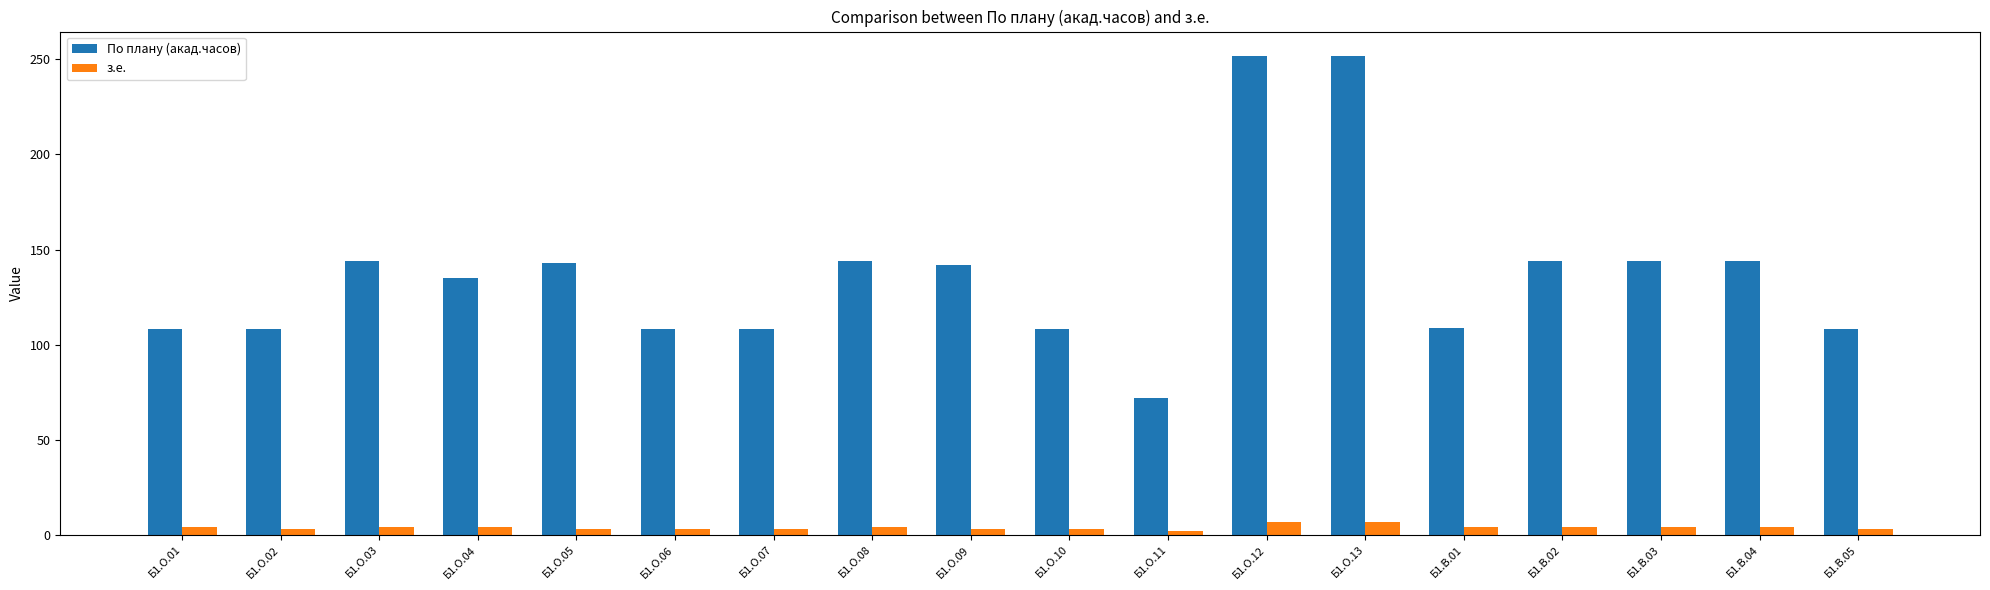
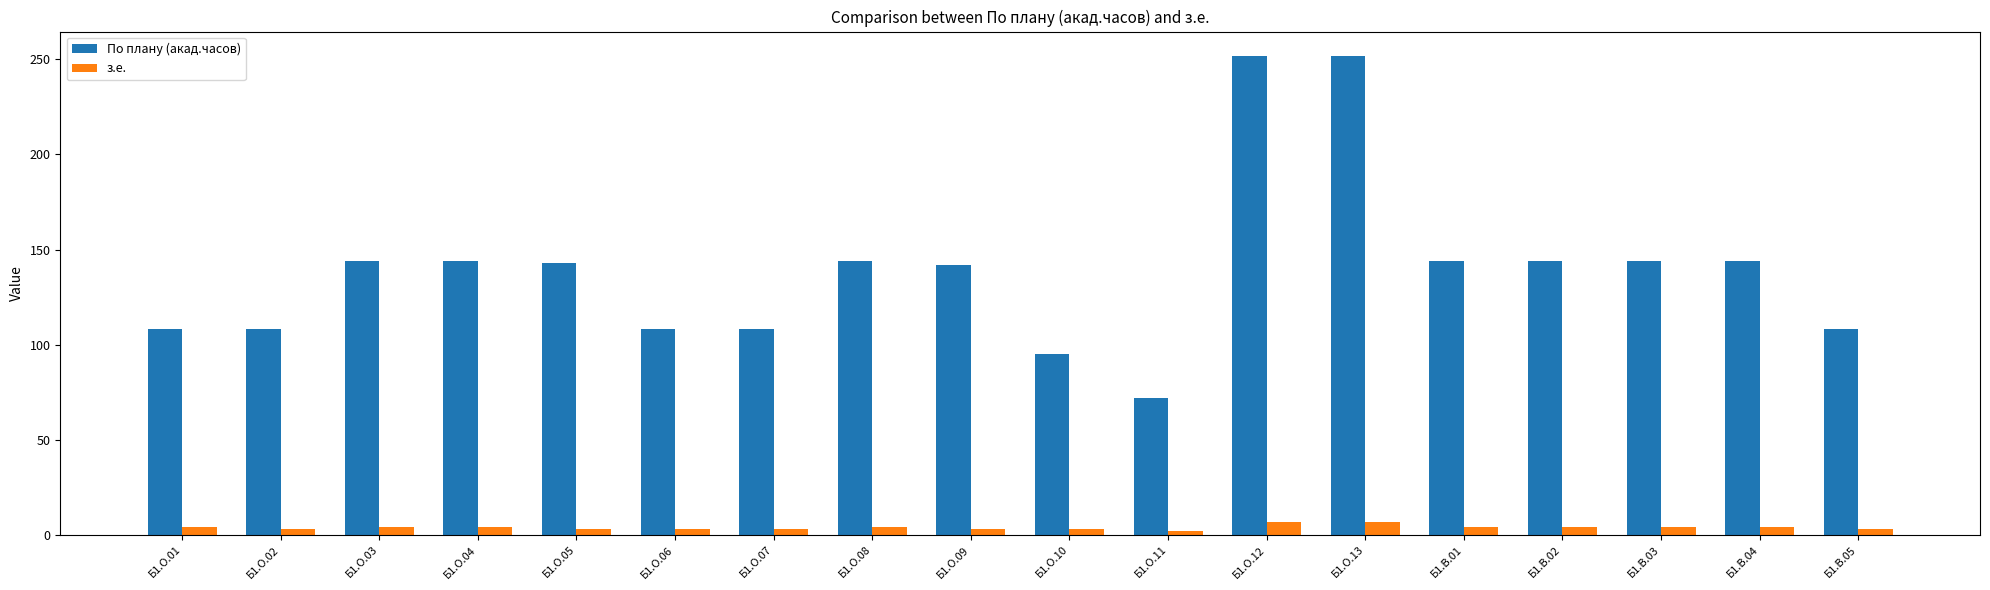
По плану (акад.часов), Б1.О.04: 135 -> 144
По плану (акад.часов), Б1.О.10: 108 -> 95
По плану (акад.часов), Б1.В.01: 109 -> 144
